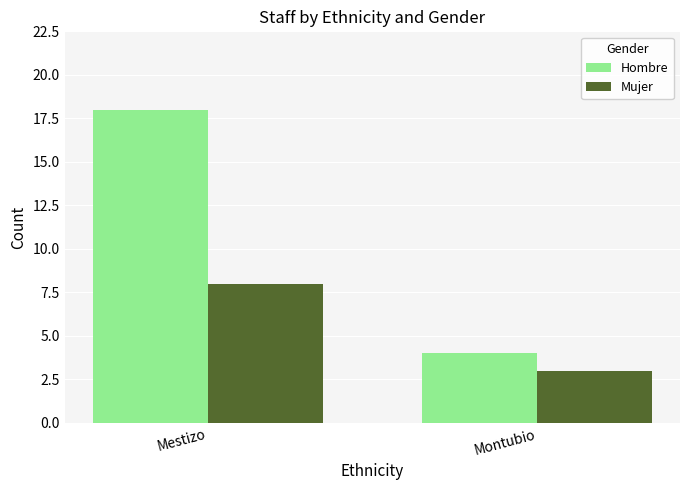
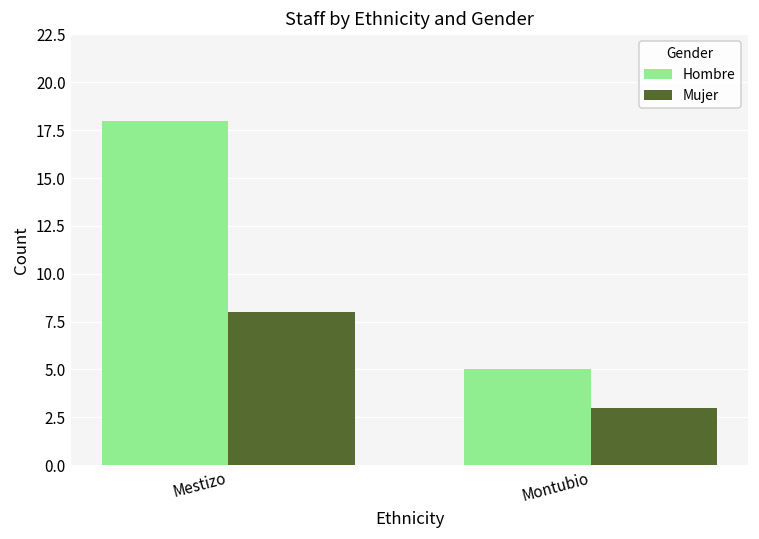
Hombre, Montubio: 4 -> 5
